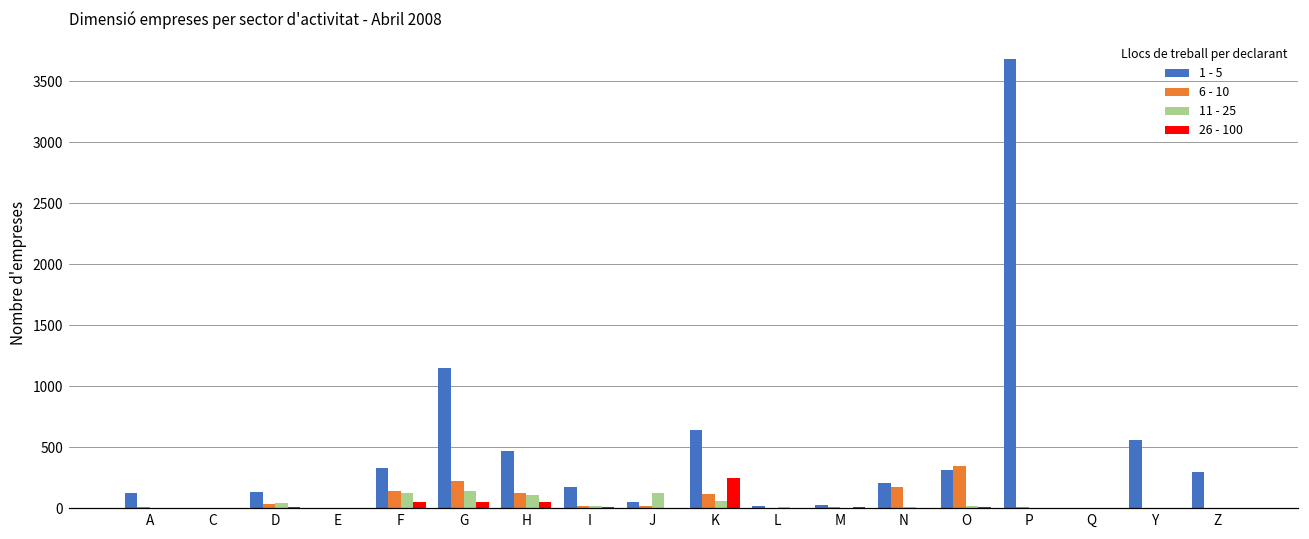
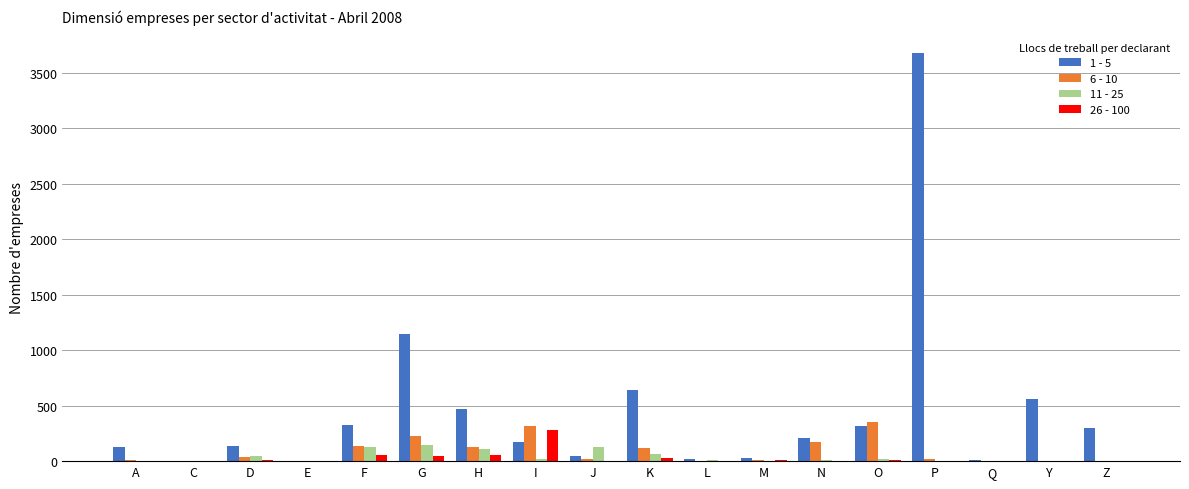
6 - 10, I: 20 -> 310
26 - 100, I: 10 -> 280
26 - 100, K: 250 -> 30
